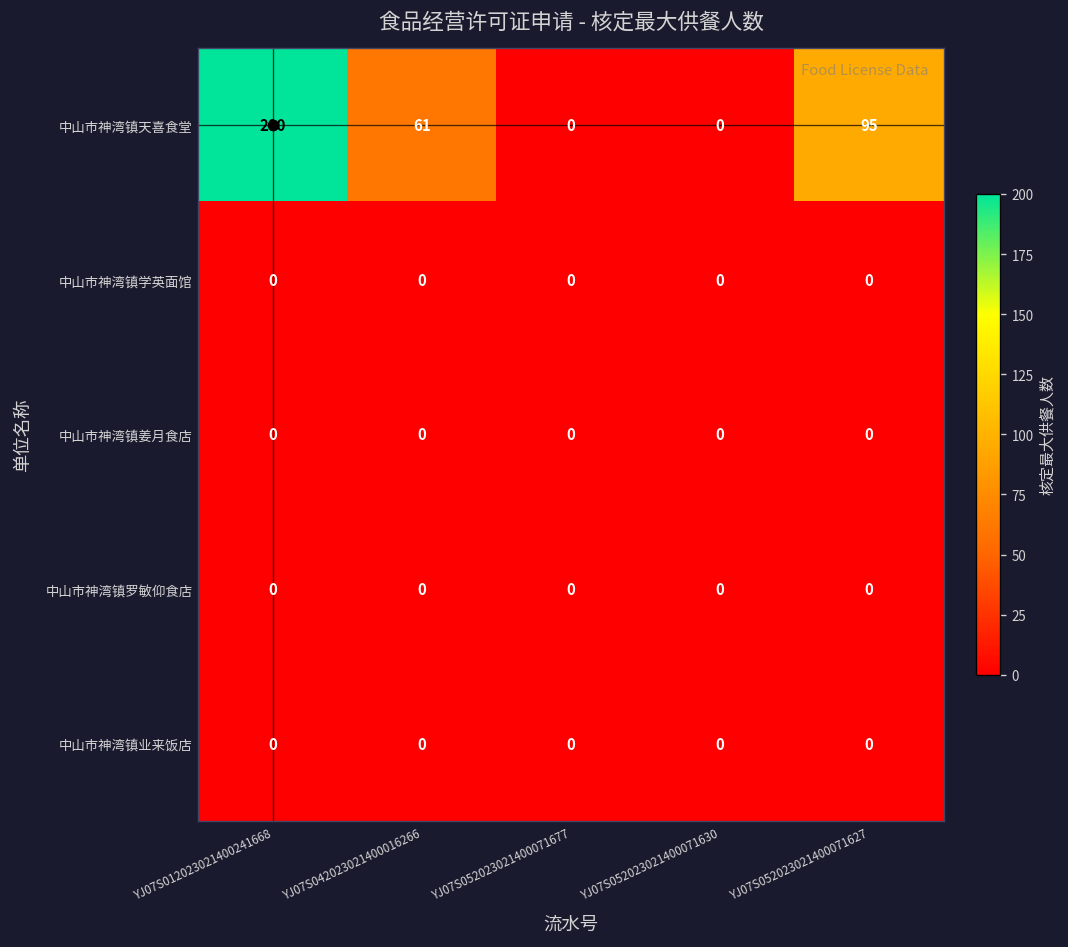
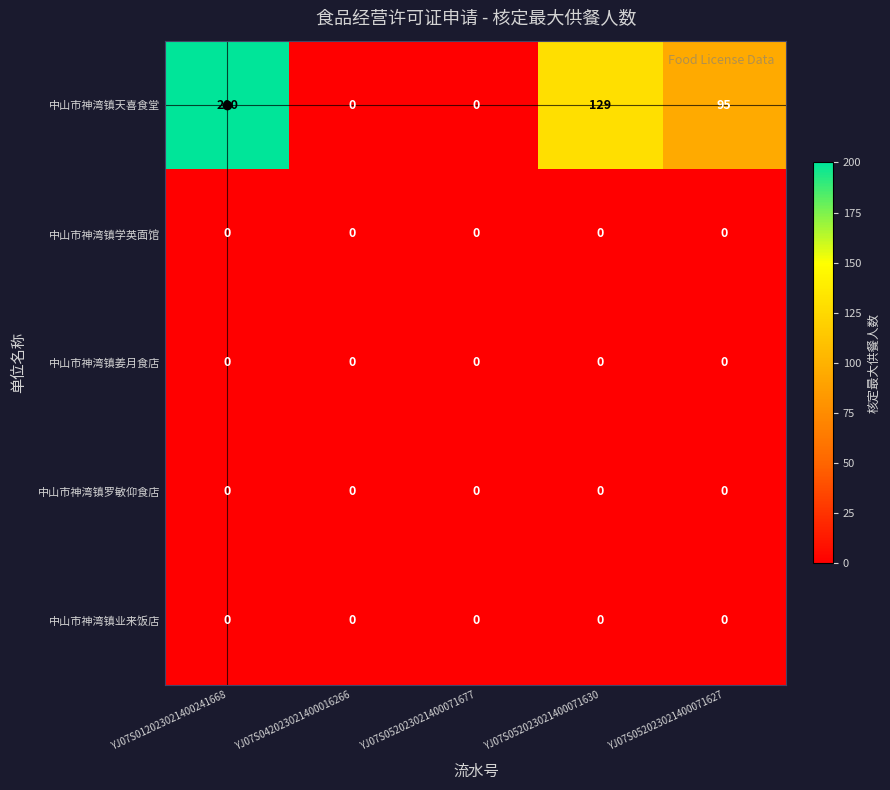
中山市神湾镇天喜食堂, YJ07S042023021400016266: 61 -> 0
中山市神湾镇天喜食堂, YJ07S052023021400071630: 0 -> 129
